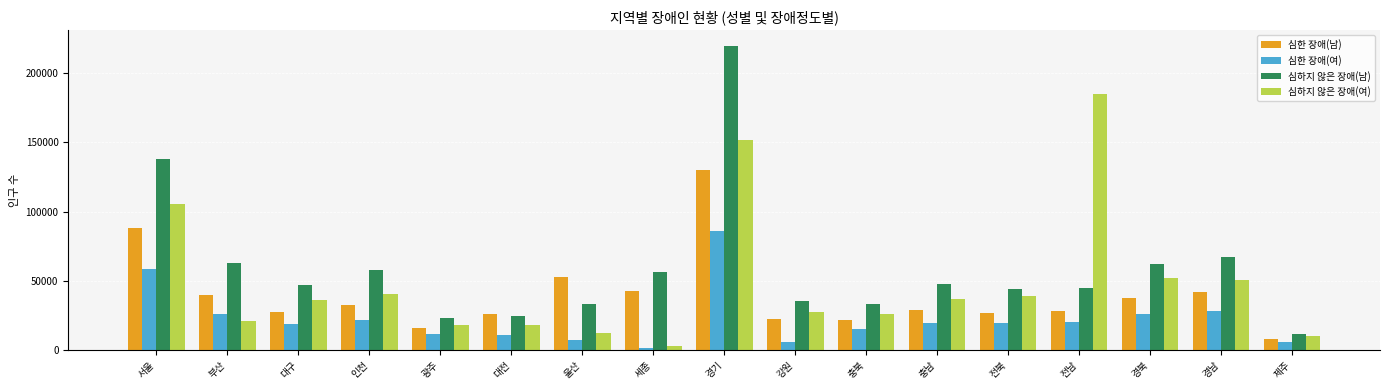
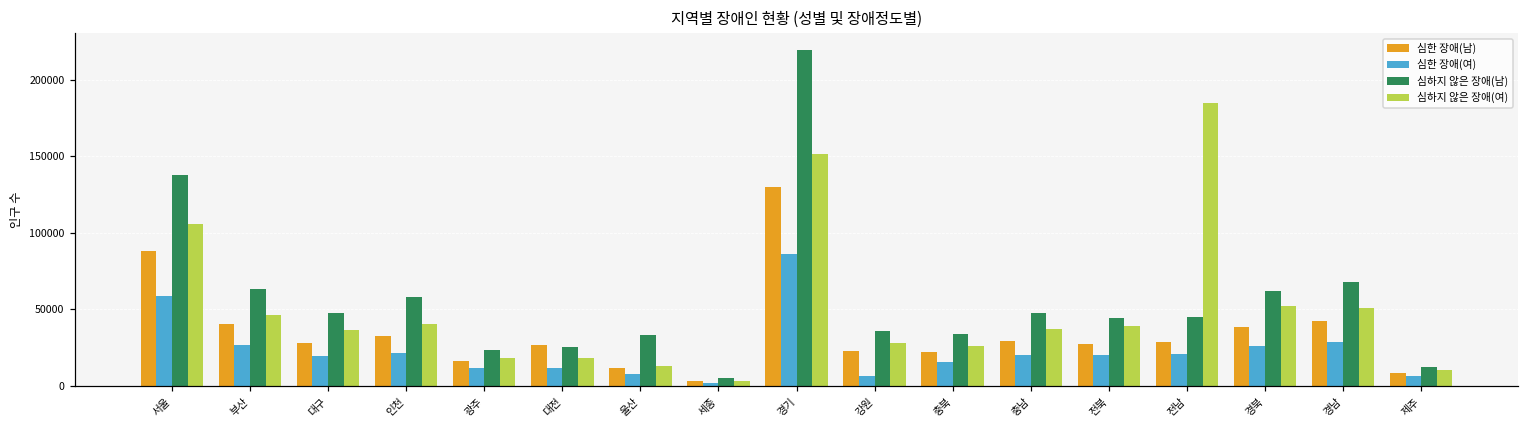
심하지 않은 장애(여), 부산: 21000 -> 46000
심한 장애(남), 울산: 53000 -> 12000
심한 장애(남), 세종: 42000 -> 3000
심하지 않은 장애(남), 세종: 57000 -> 5000
